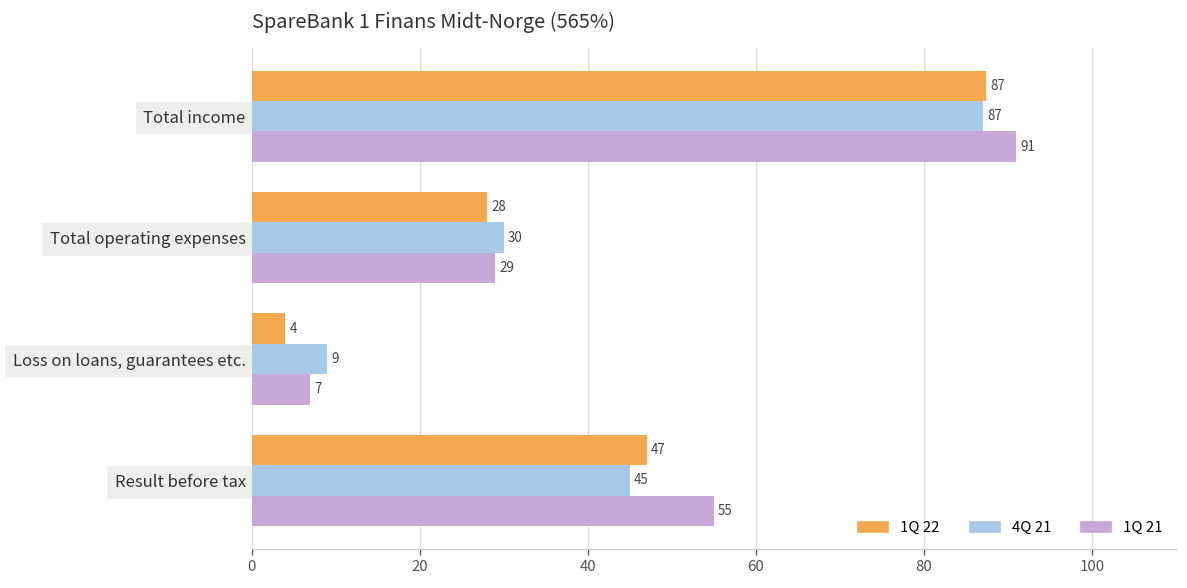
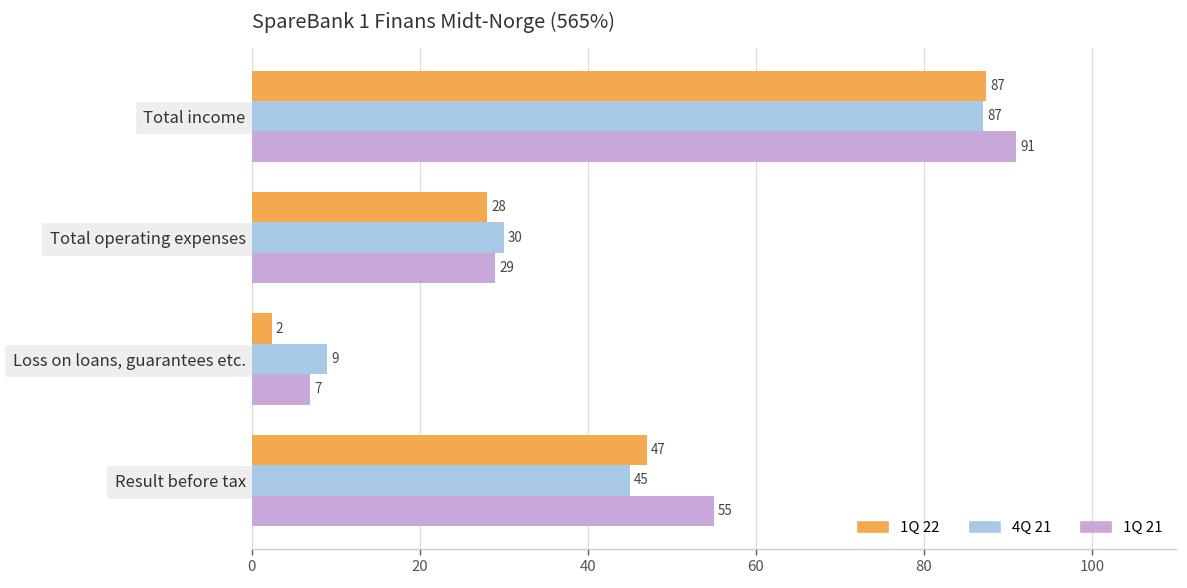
1Q 22, Loss on loans, guarantees etc.: 4 -> 2
